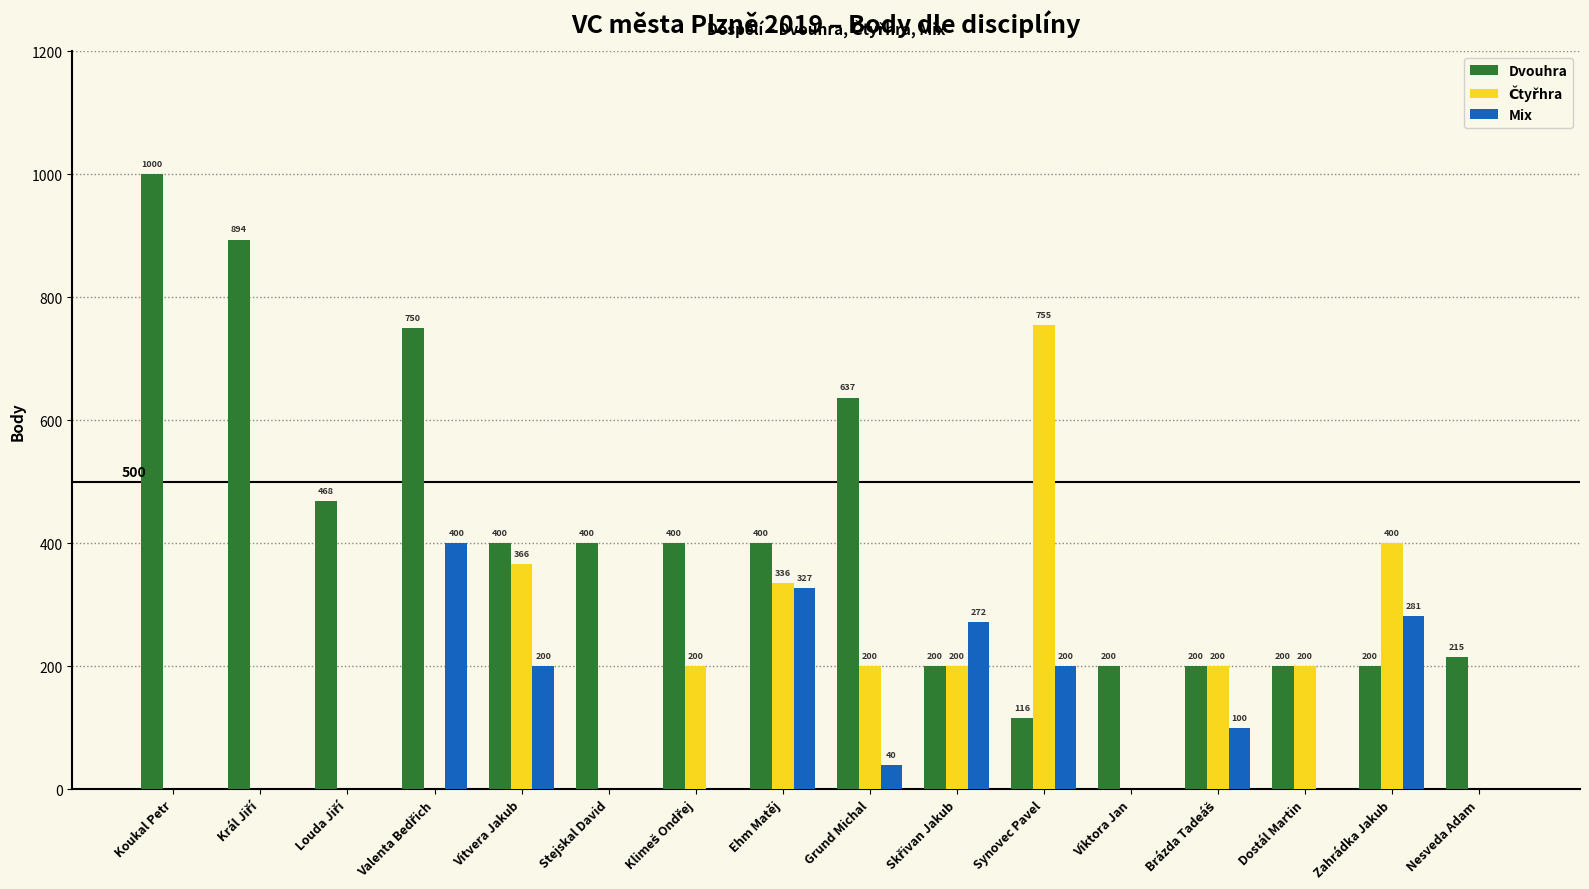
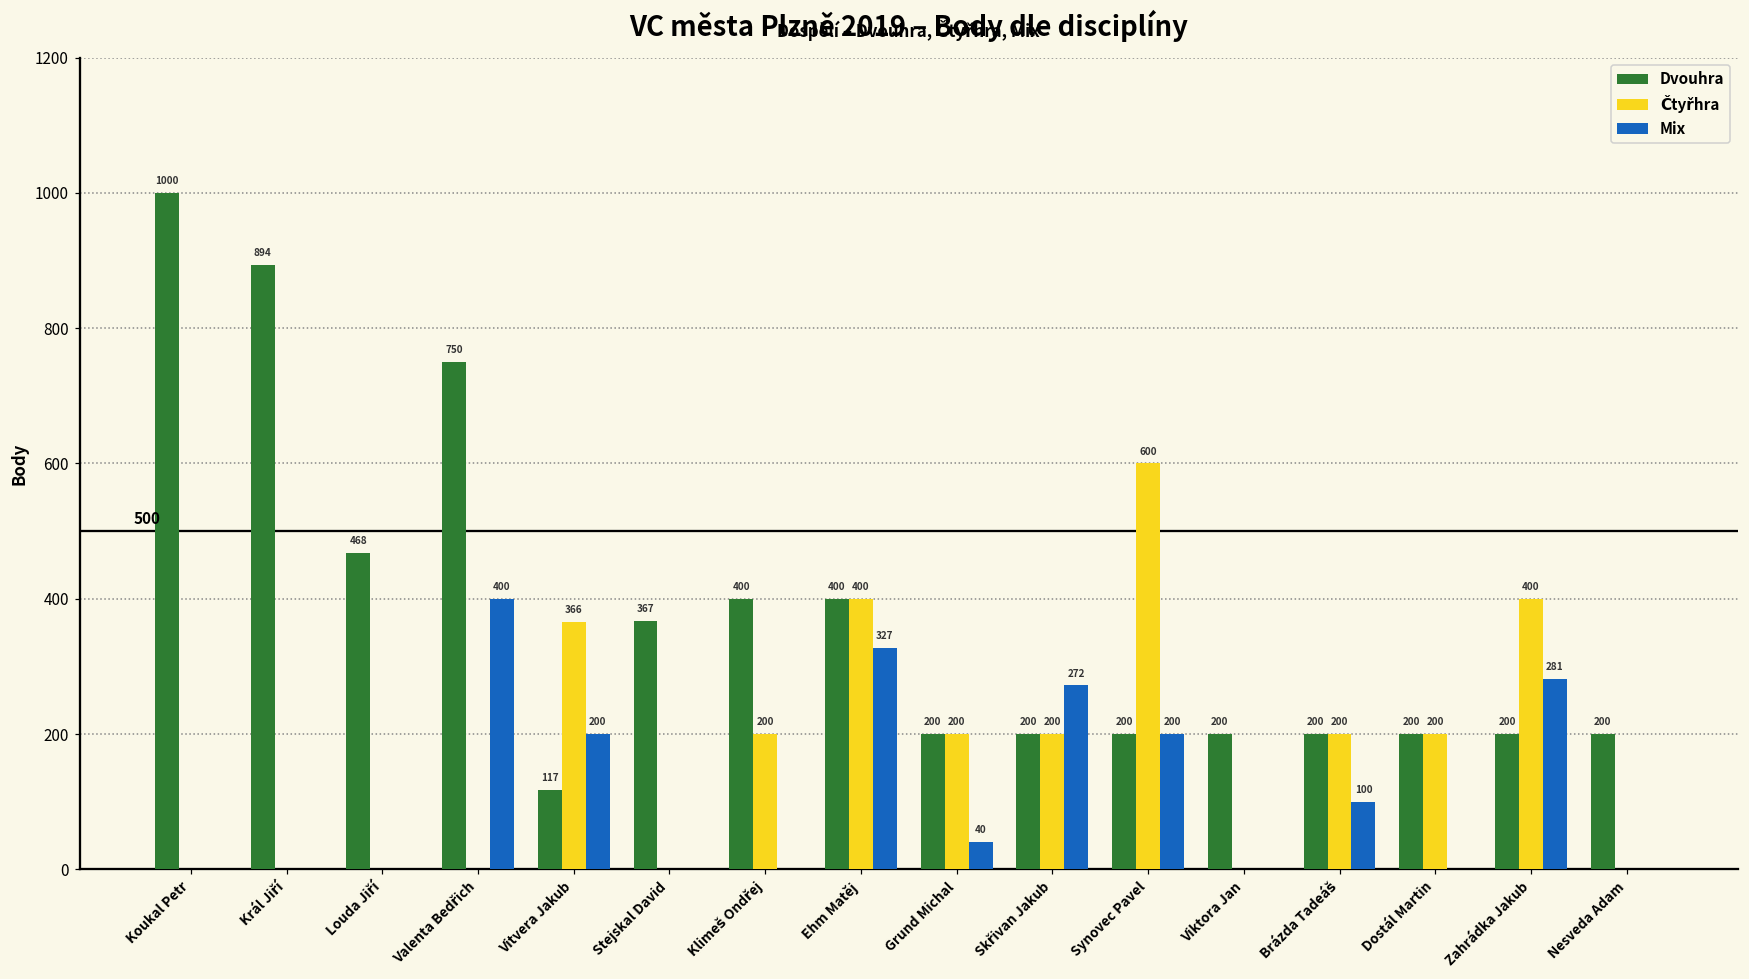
Dvouhra, Vitvera Jakub: 400 -> 117
Dvouhra, Stejskal David: 400 -> 367
Čtyřhra, Ehm Matěj: 336 -> 400
Dvouhra, Grund Michal: 637 -> 200
Dvouhra, Synovec Pavel: 116 -> 200
Čtyřhra, Synovec Pavel: 755 -> 600
Dvouhra, Nesveda Adam: 215 -> 200
